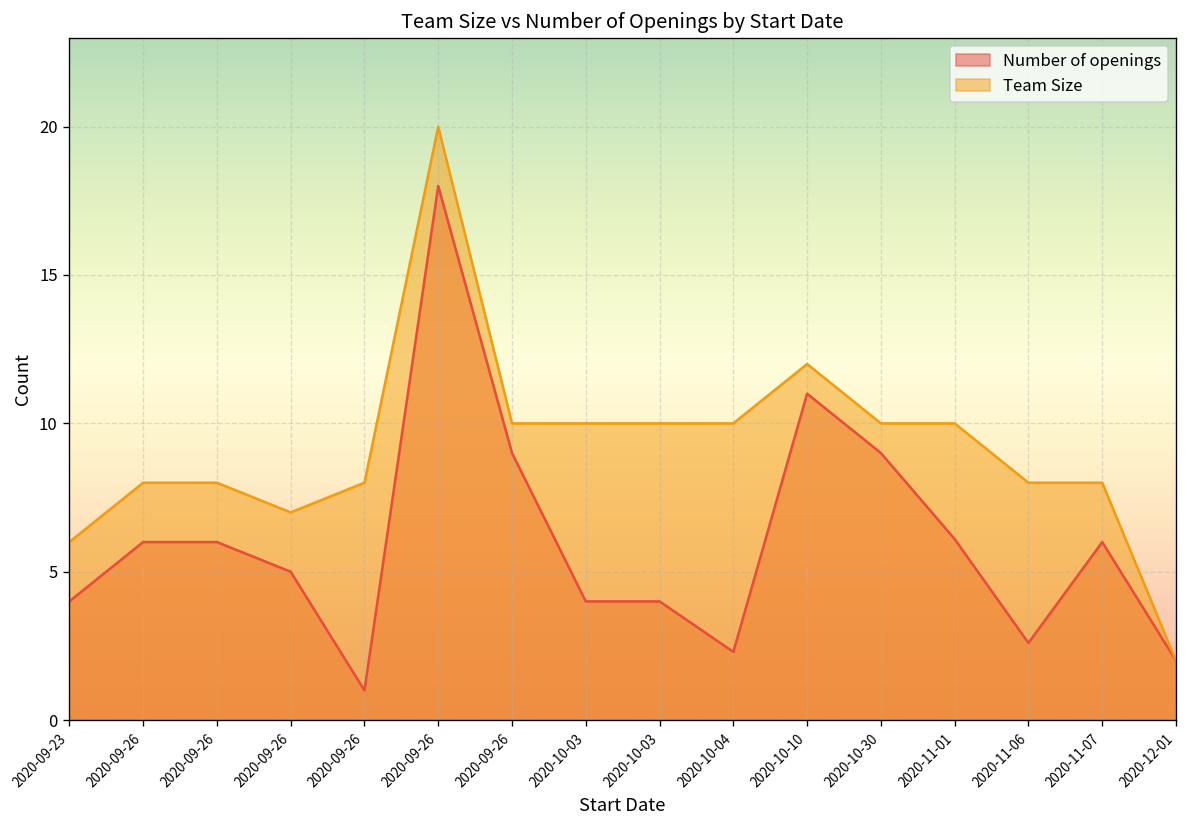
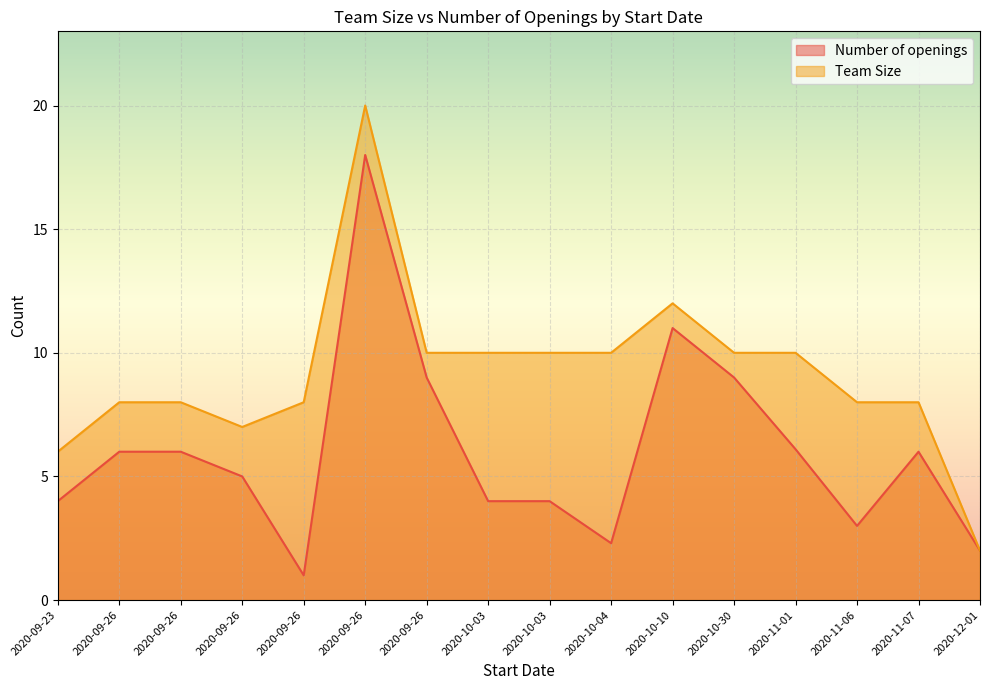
Number of openings, 2020-11-06: 2.6 -> 3.0
